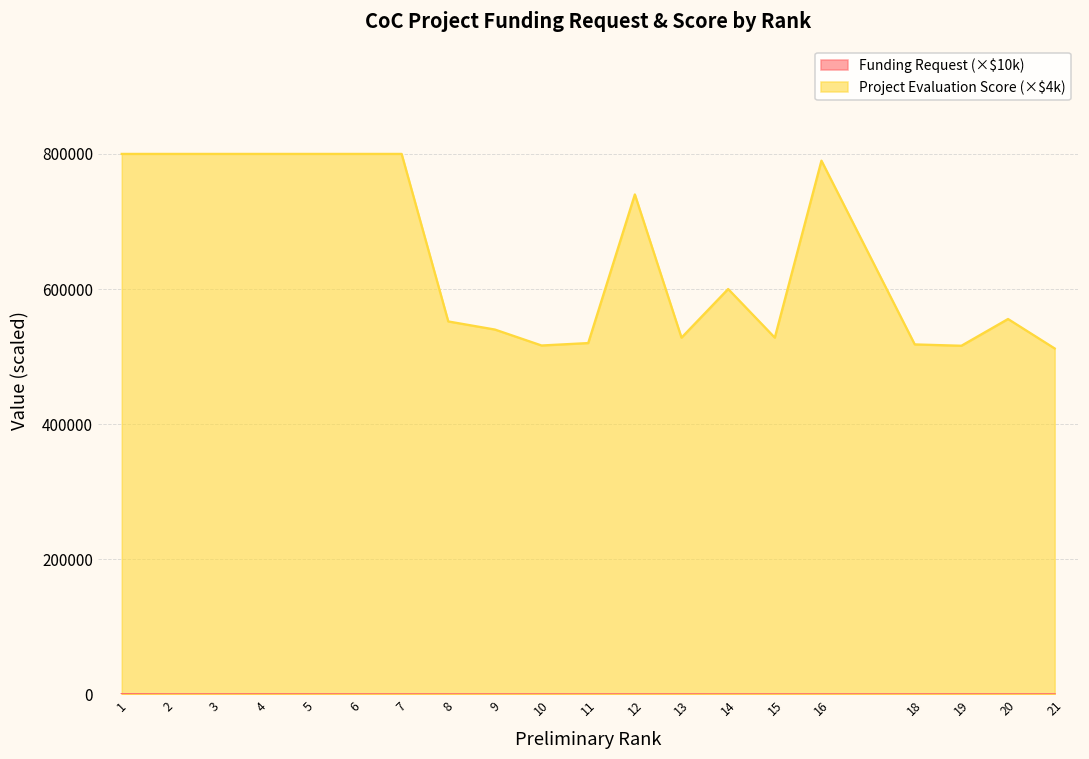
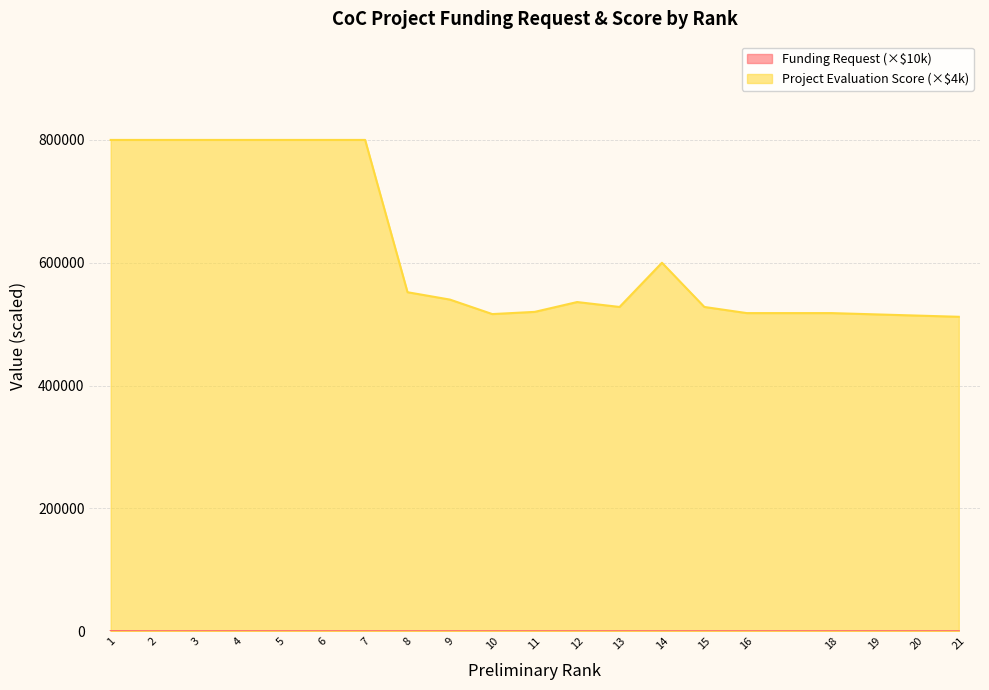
Project Evaluation Score (×$4k), 12: 740000 -> 540000
Project Evaluation Score (×$4k), 16: 790000 -> 520000
Project Evaluation Score (×$4k), 20: 560000 -> 510000
